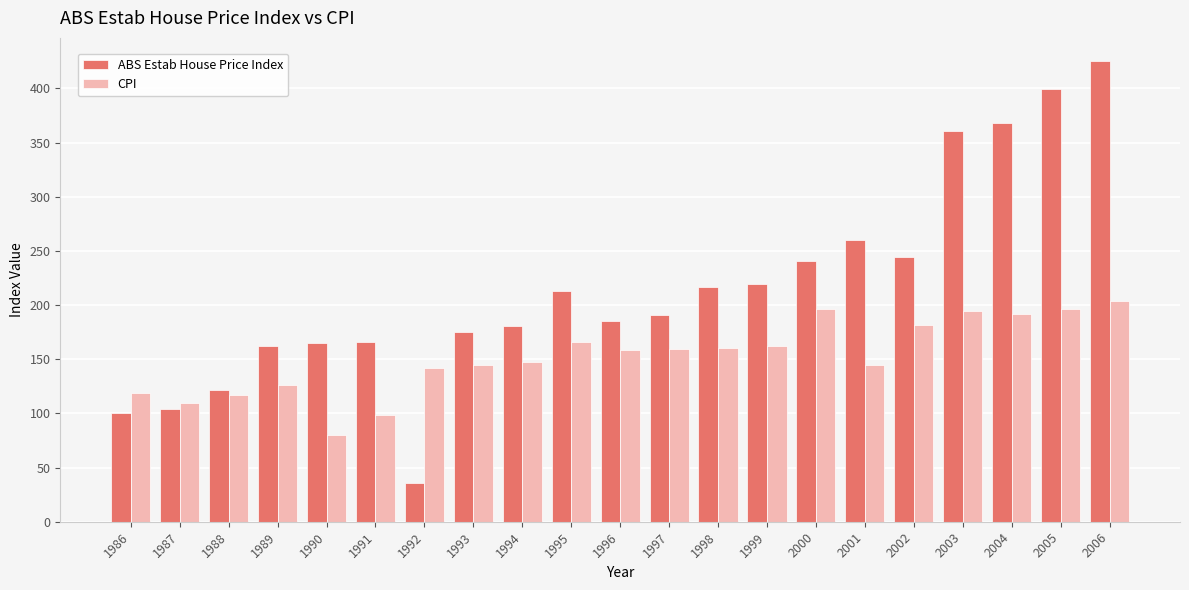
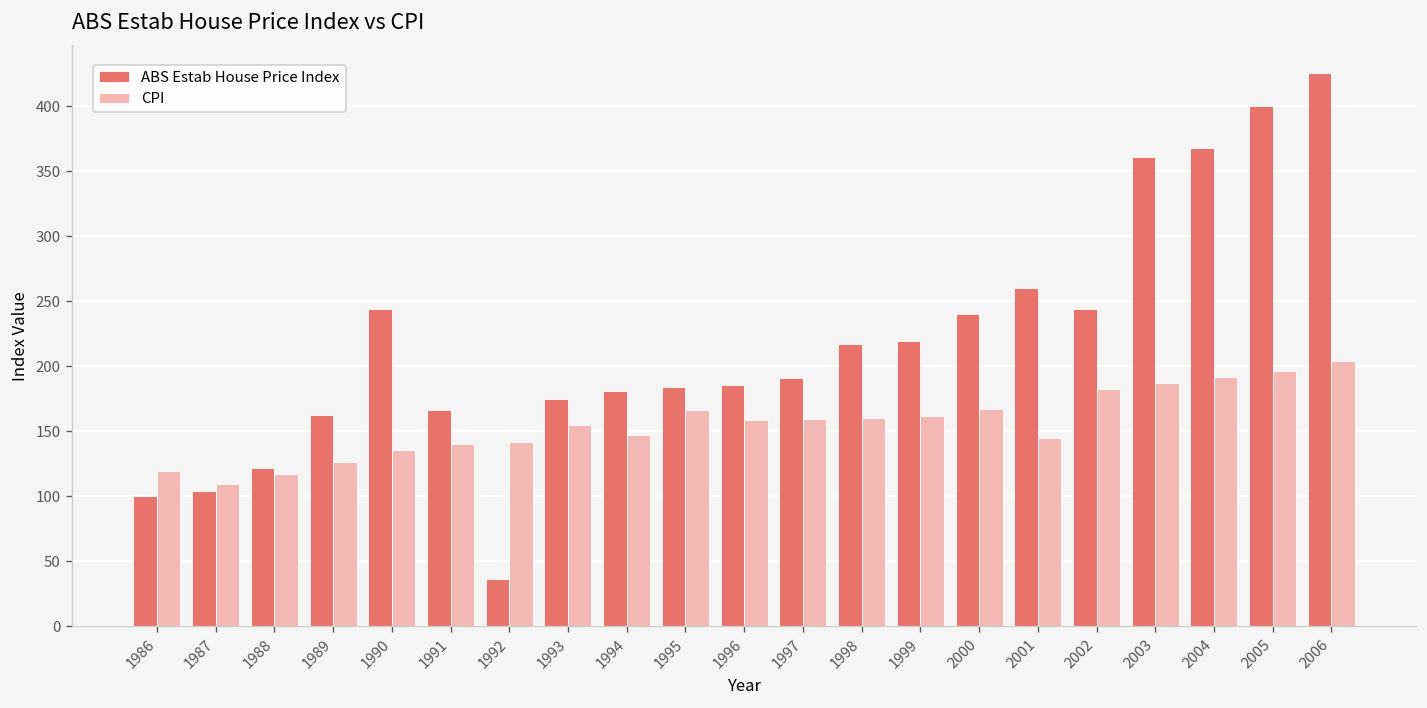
ABS Estab House Price Index, 1990: 165 -> 244
CPI, 1990: 80 -> 136
CPI, 1991: 99 -> 140
CPI, 1993: 145 -> 154
ABS Estab House Price Index, 1995: 213 -> 184
CPI, 2000: 197 -> 167
CPI, 2003: 195 -> 187
